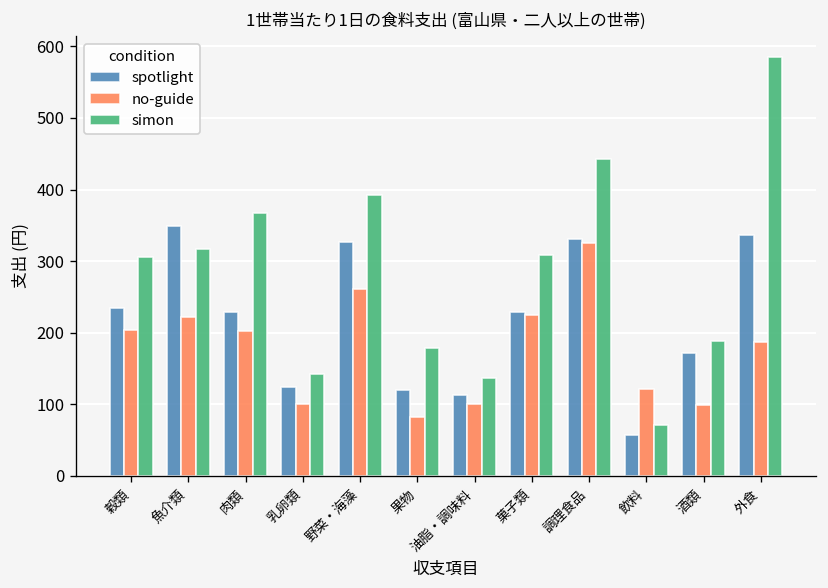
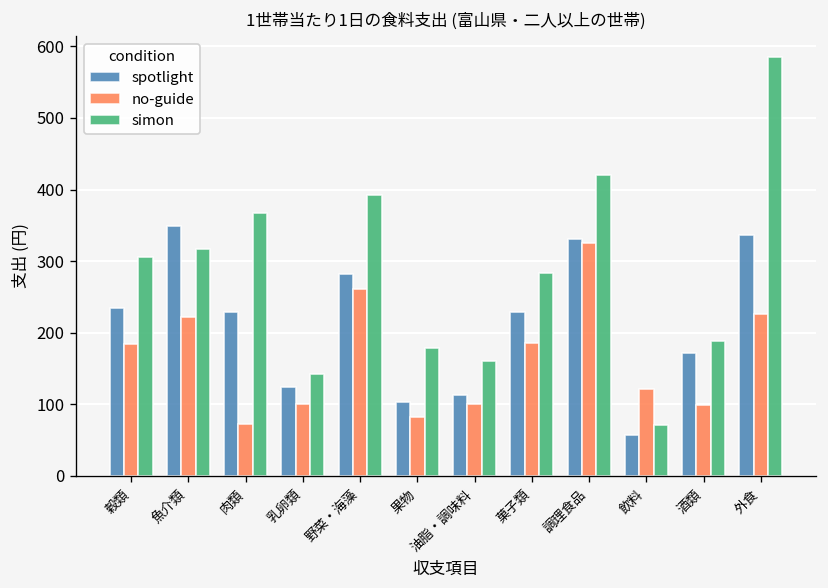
no-guide, 穀類: 200 -> 180
no-guide, 肉類: 200 -> 70
spotlight, 野菜・海藻: 330 -> 280
spotlight, 果物: 120 -> 100
simon, 油脂・調味料: 140 -> 160
no-guide, 菓子類: 220 -> 190
simon, 菓子類: 310 -> 280
simon, 調理食品: 440 -> 420
no-guide, 外食: 190 -> 230
